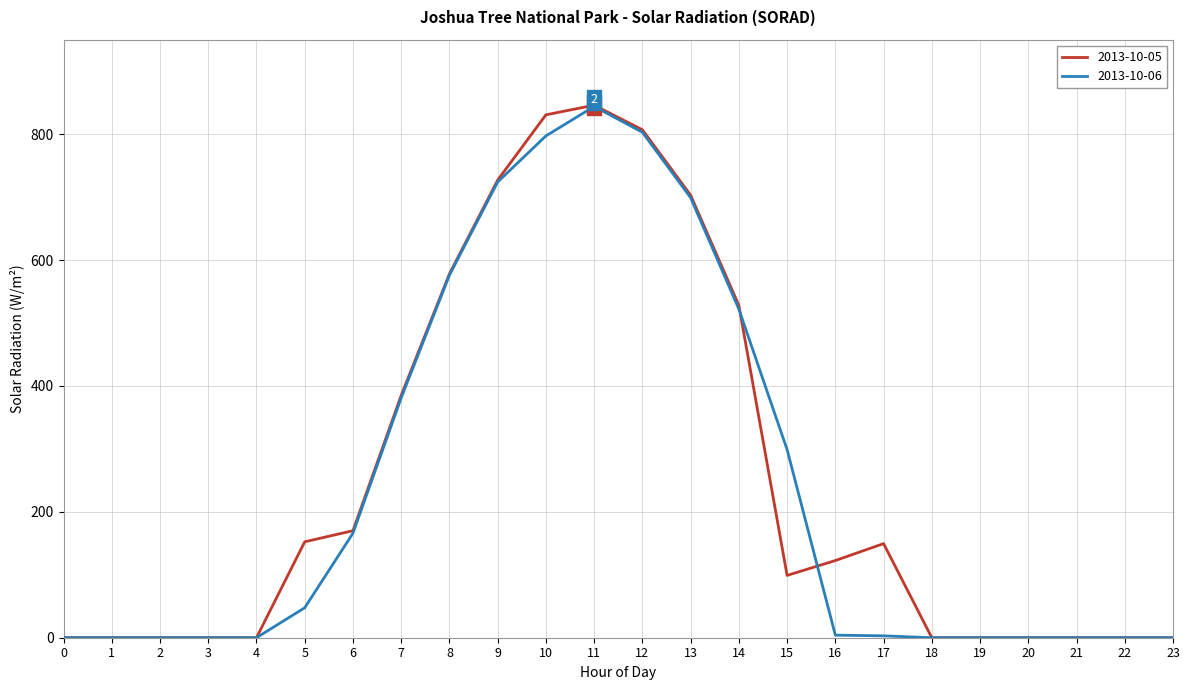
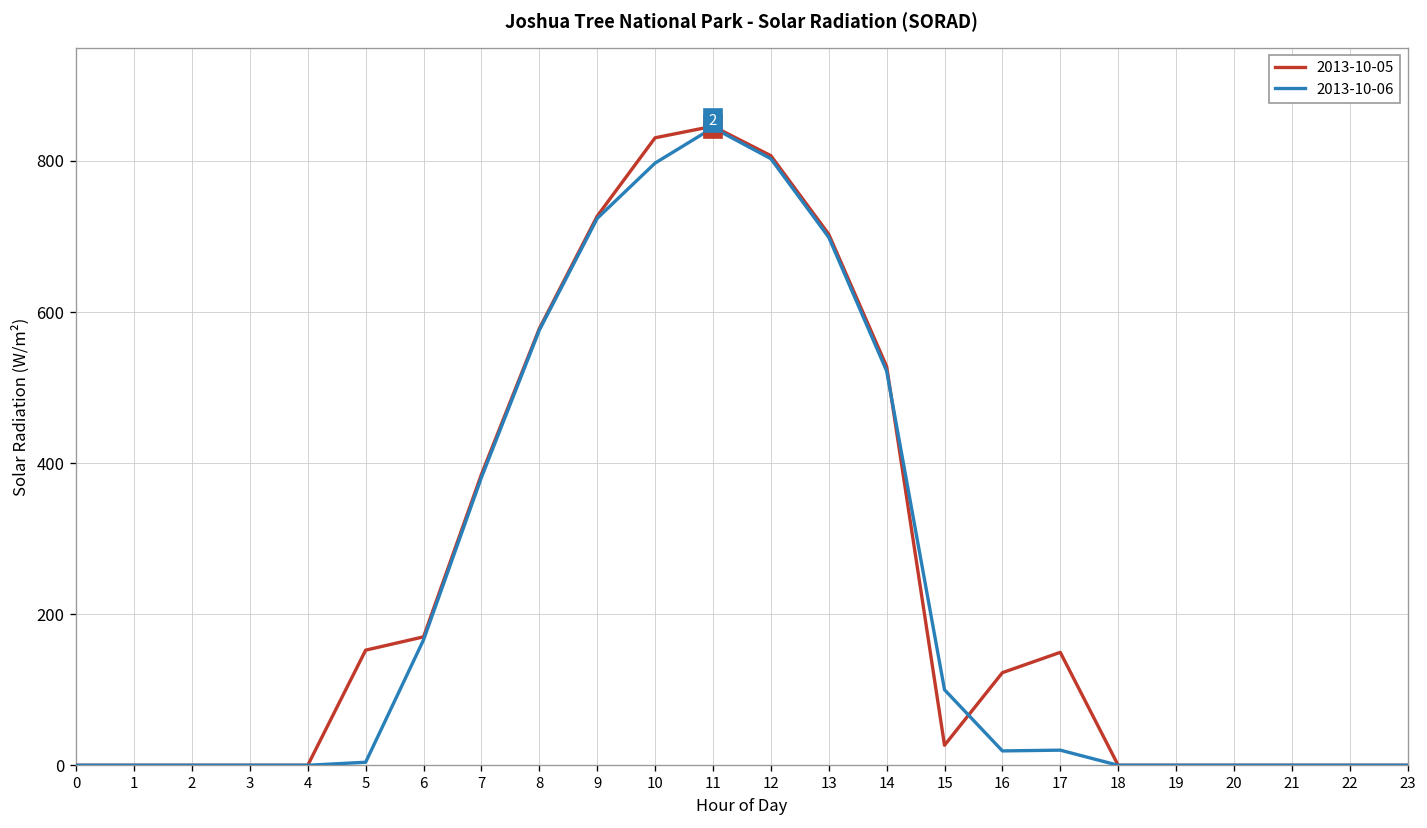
2013-10-06, 5: 50 -> 0
2013-10-05, 15: 100 -> 30
2013-10-06, 15: 300 -> 100
2013-10-06, 16: 0 -> 20
2013-10-06, 17: 0 -> 20
